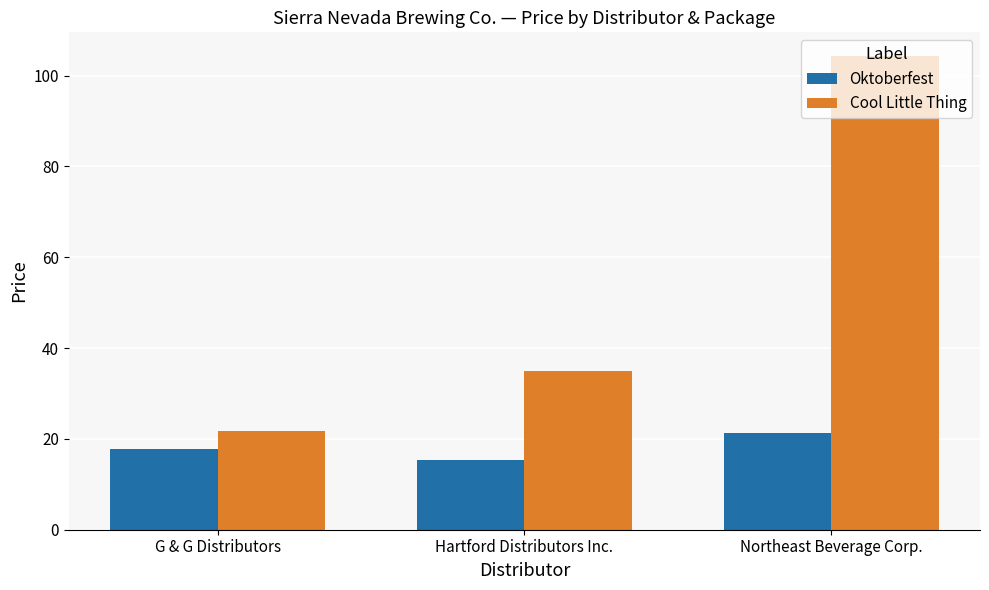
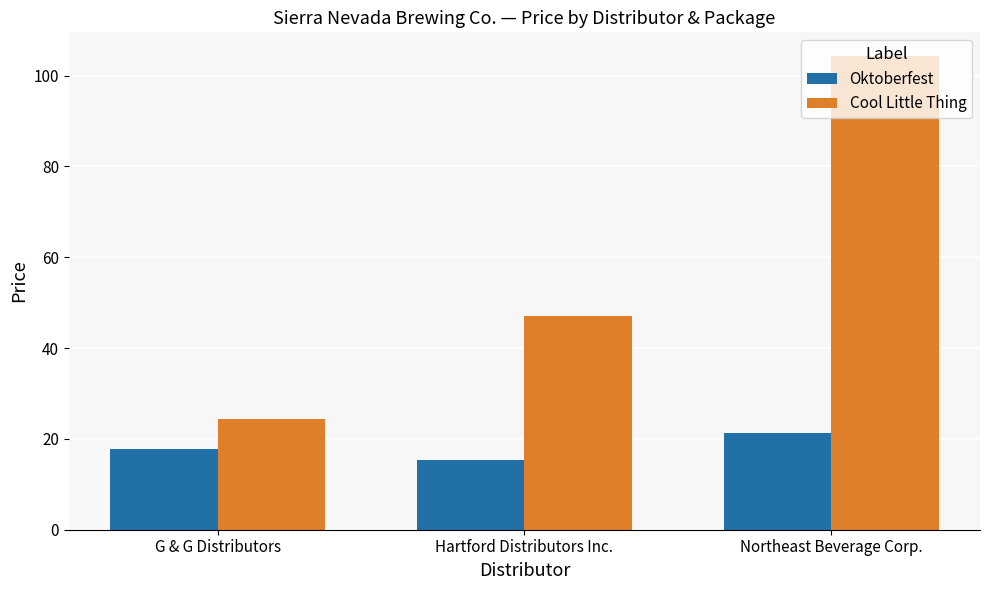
Cool Little Thing, G & G Distributors: 22 -> 24
Cool Little Thing, Hartford Distributors Inc.: 35 -> 47
